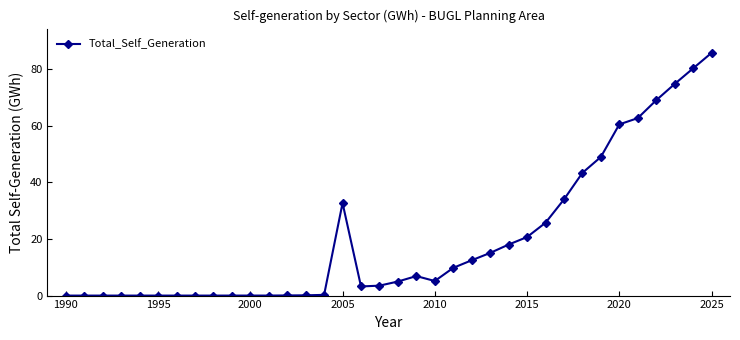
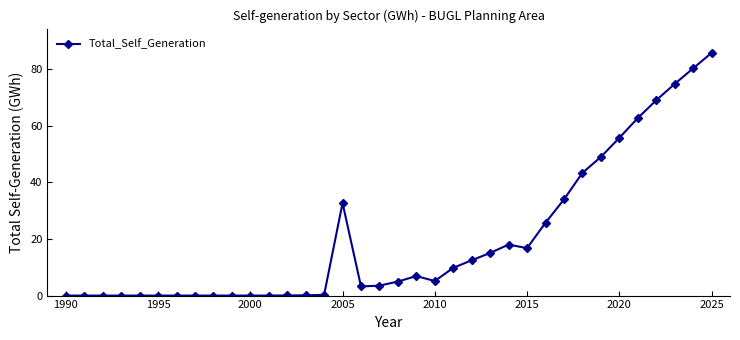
2015: 21 -> 17
2020: 61 -> 56
